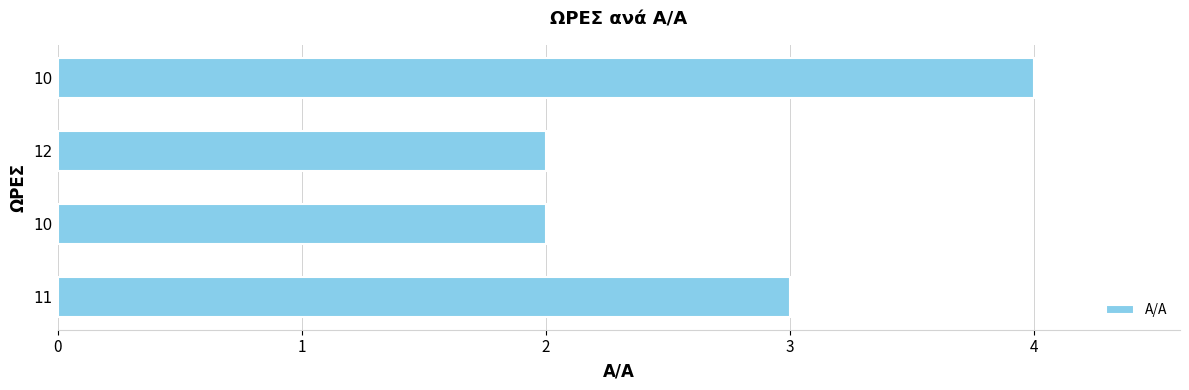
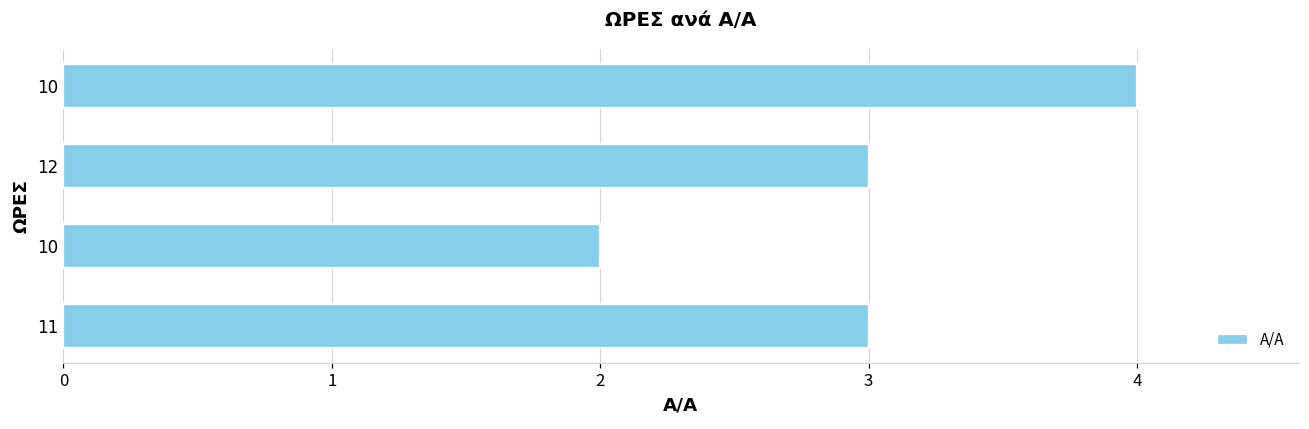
12: 2 -> 3
